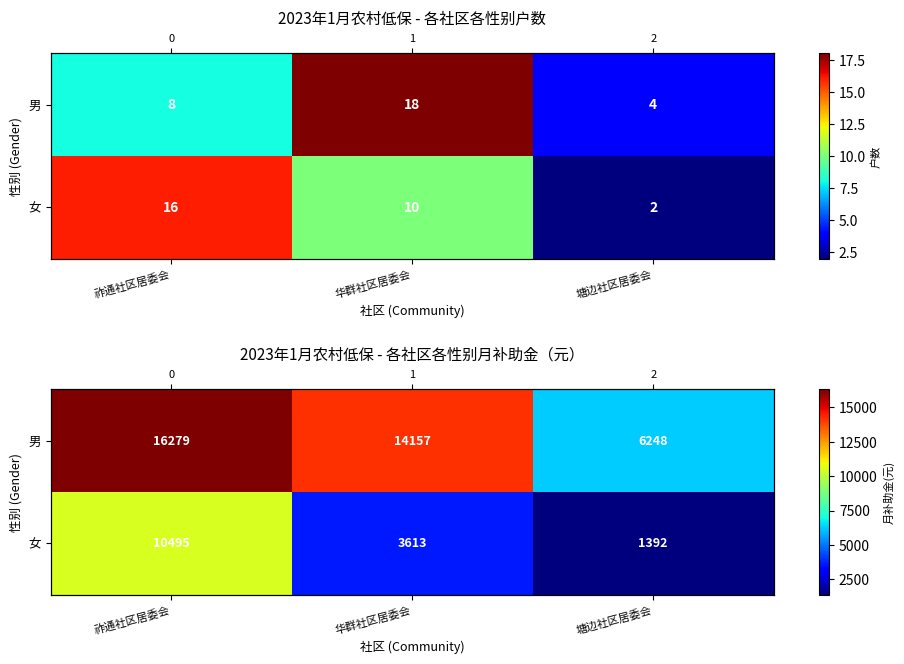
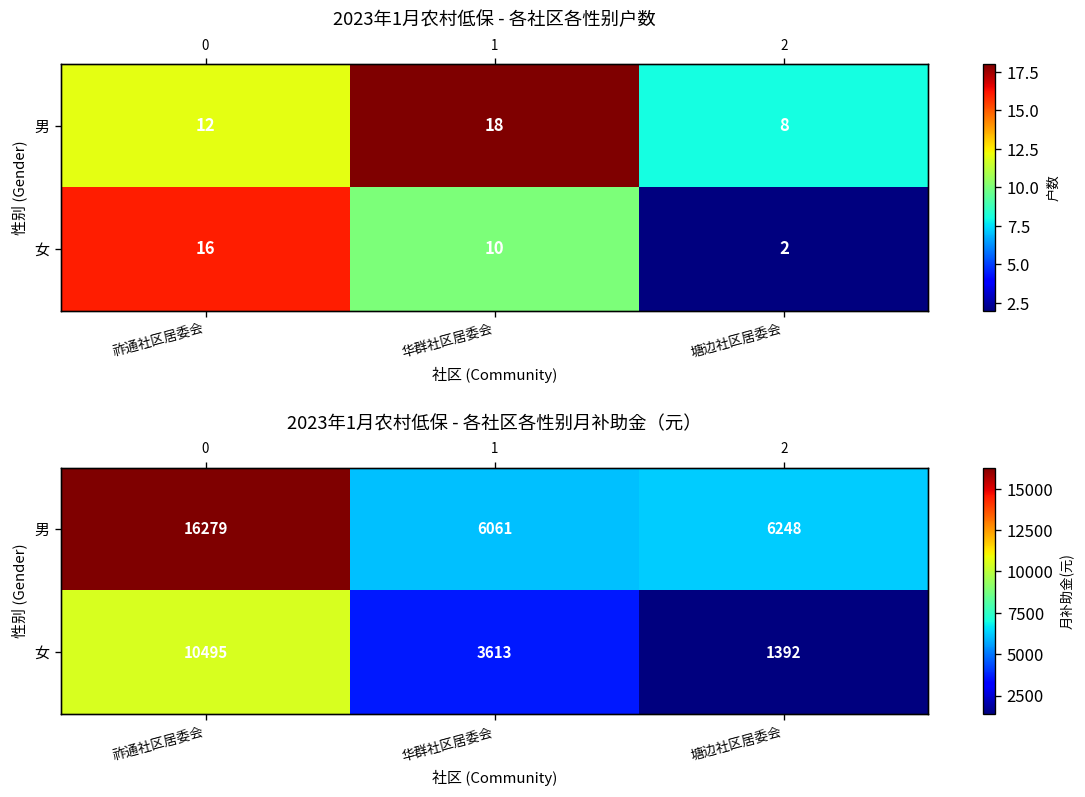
2023年1月农村低保 - 各社区各性别户数, 男, 祚通社区居委会: 8 -> 12
2023年1月农村低保 - 各社区各性别户数, 男, 塘边社区居委会: 4 -> 8
2023年1月农村低保 - 各社区各性别月补助金（元）, 男, 华群社区居委会: 14157 -> 6061
